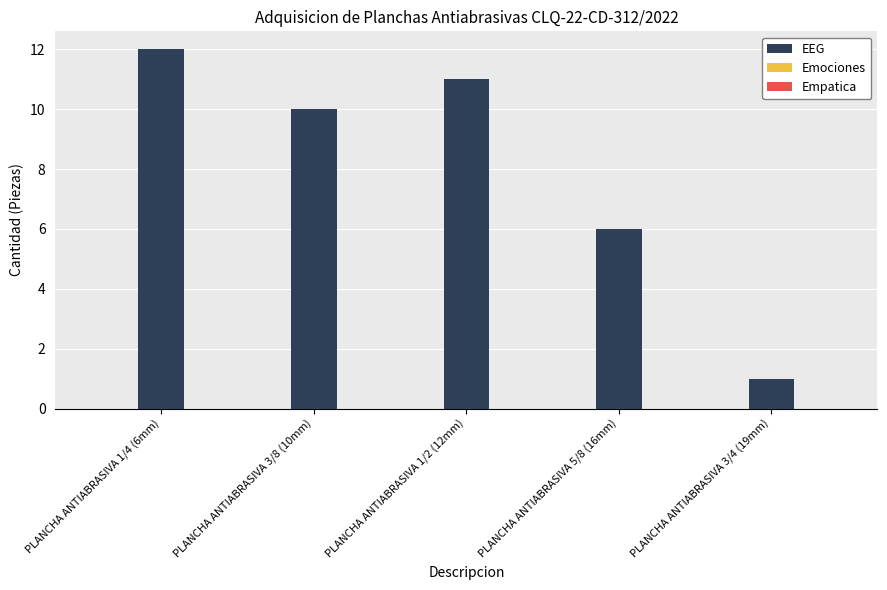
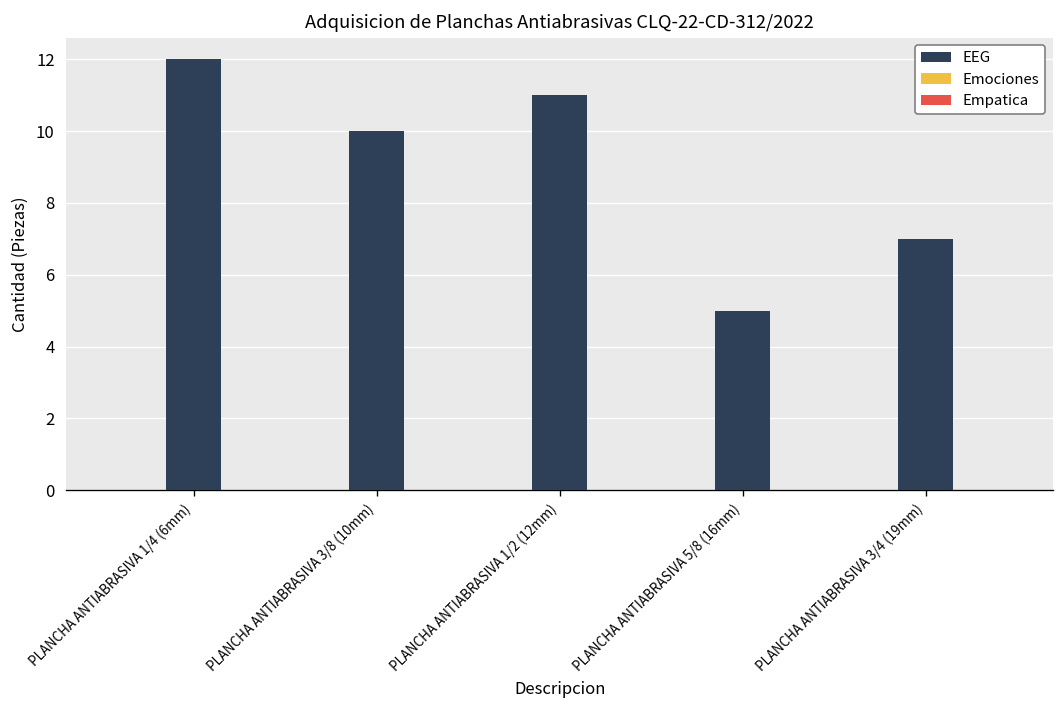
EEG, PLANCHA ANTIABRASIVA 5/8 (16mm): 6 -> 5
EEG, PLANCHA ANTIABRASIVA 3/4 (19mm): 1 -> 7
